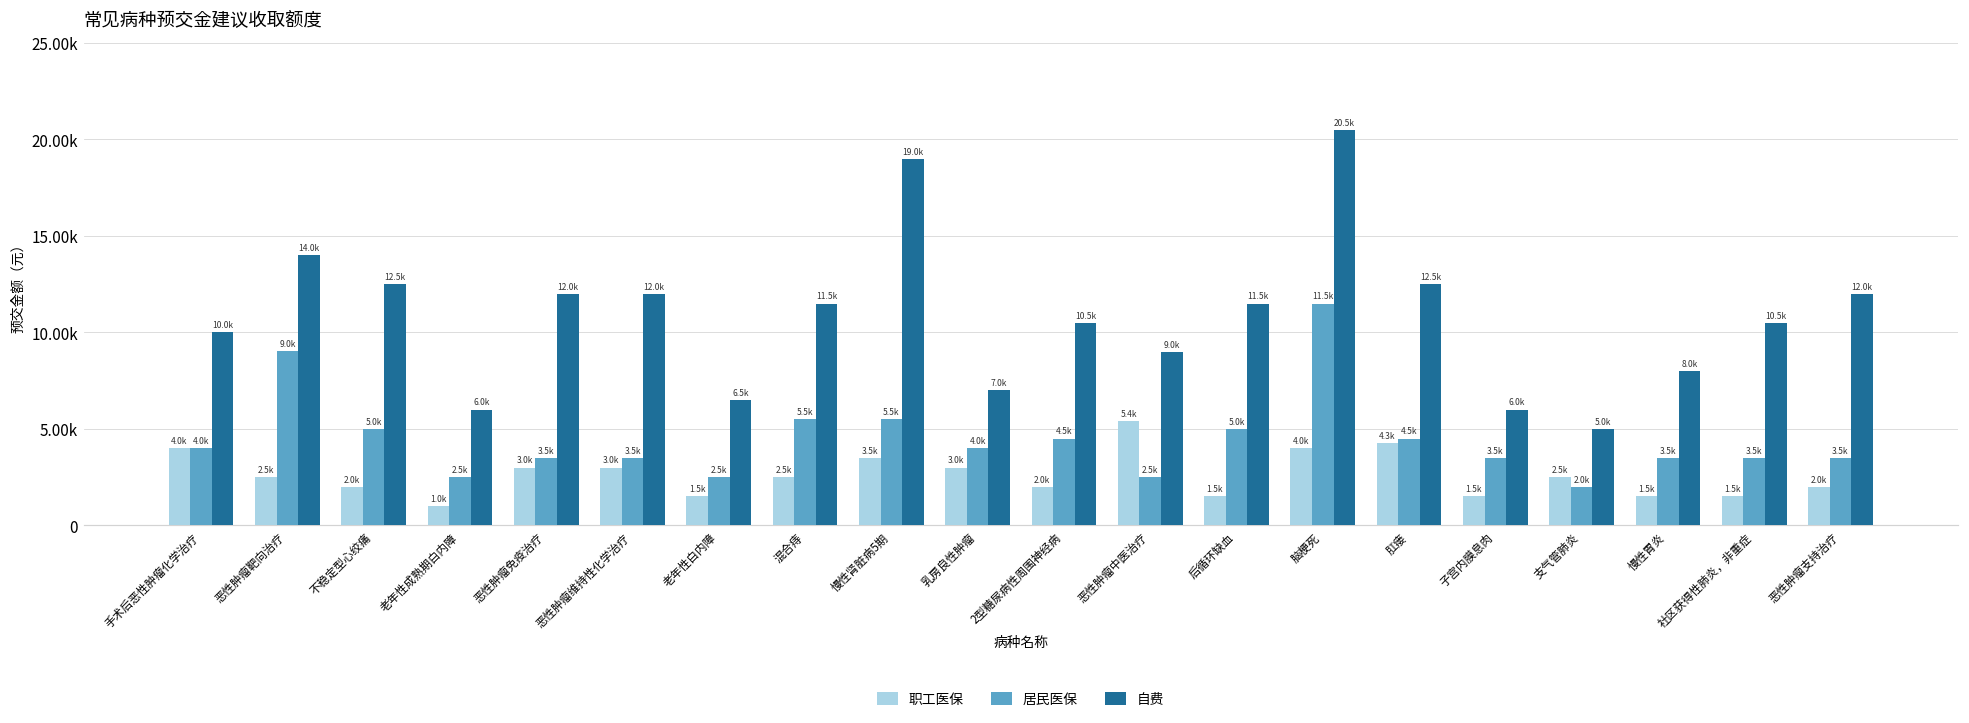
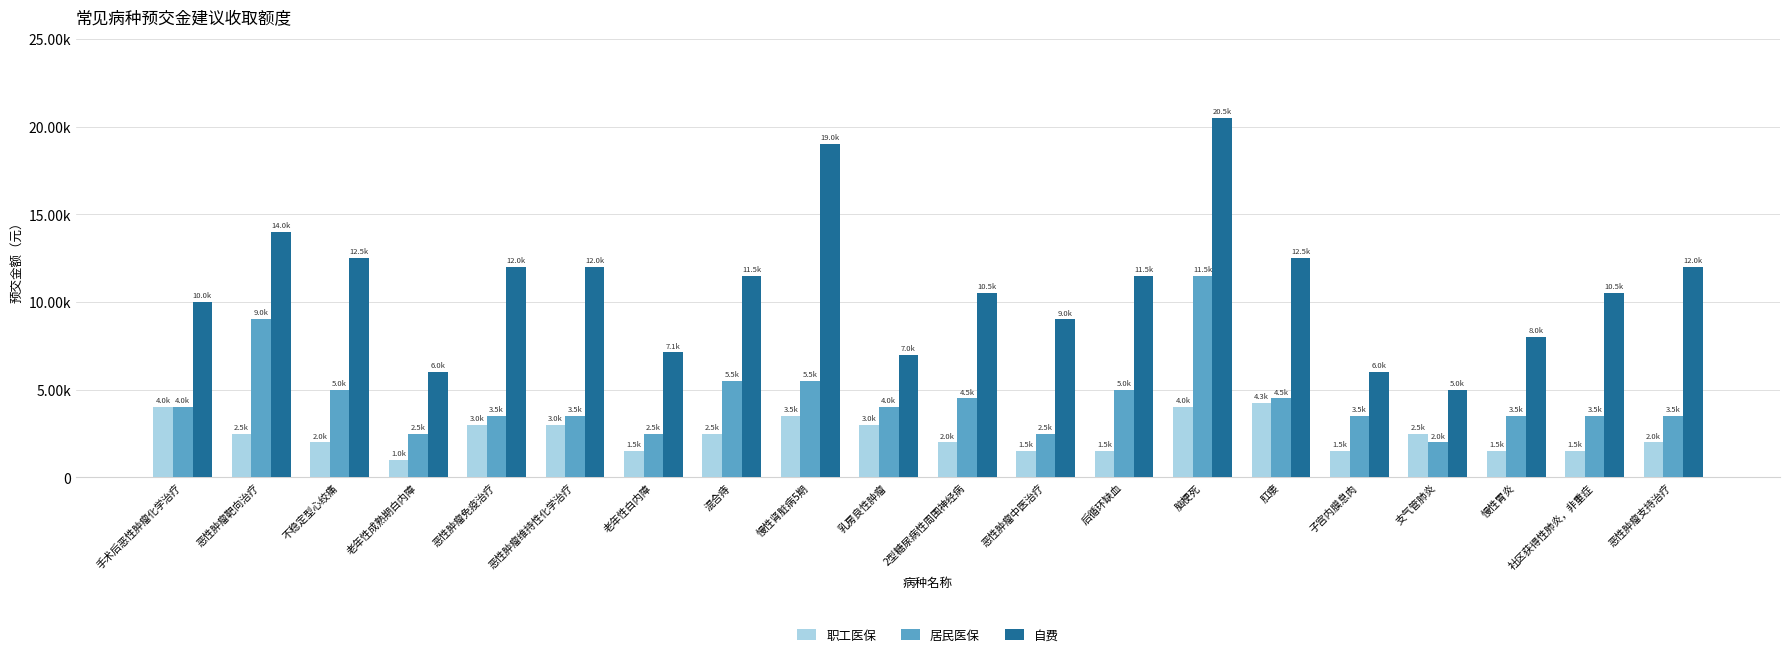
自费, 老年性白内障: 6.5k -> 7.1k
职工医保, 恶性肿瘤中医治疗: 5.4k -> 1.5k
